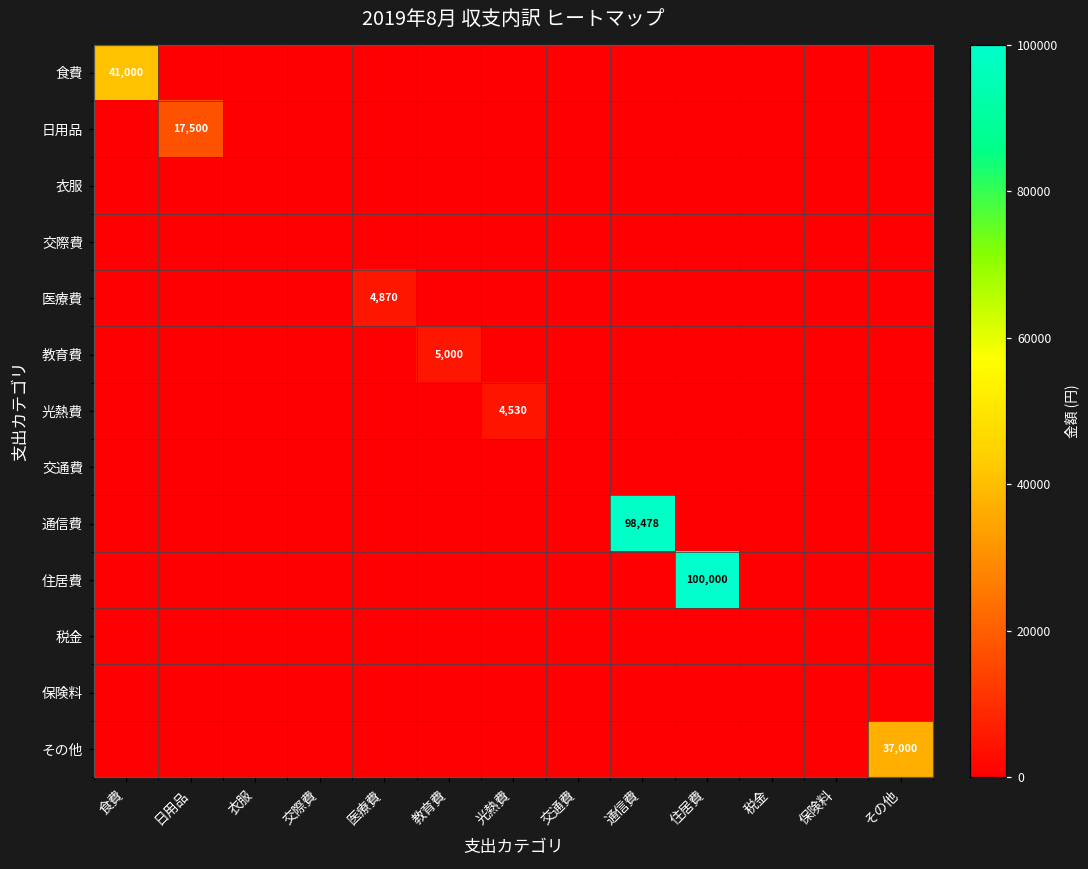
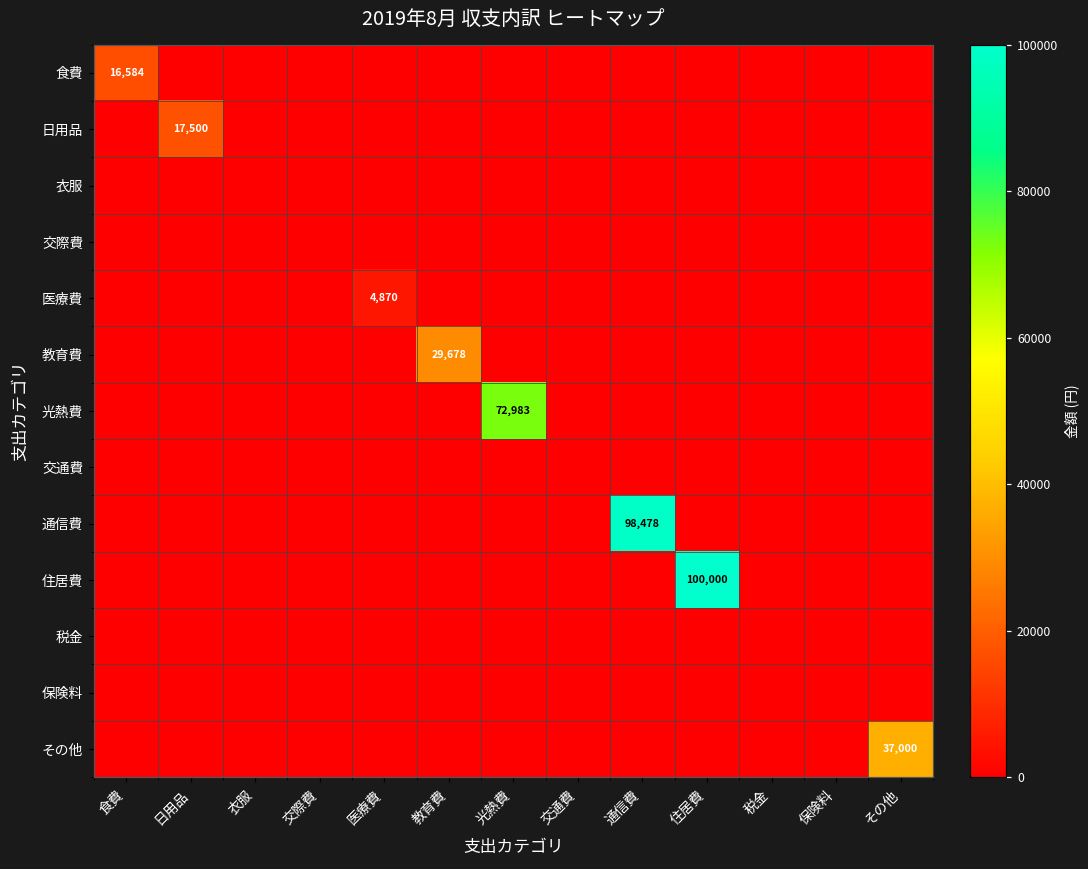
食費, 食費: 41,000 -> 16,584
教育費, 教育費: 5,000 -> 29,678
光熱費, 光熱費: 4,530 -> 72,983
